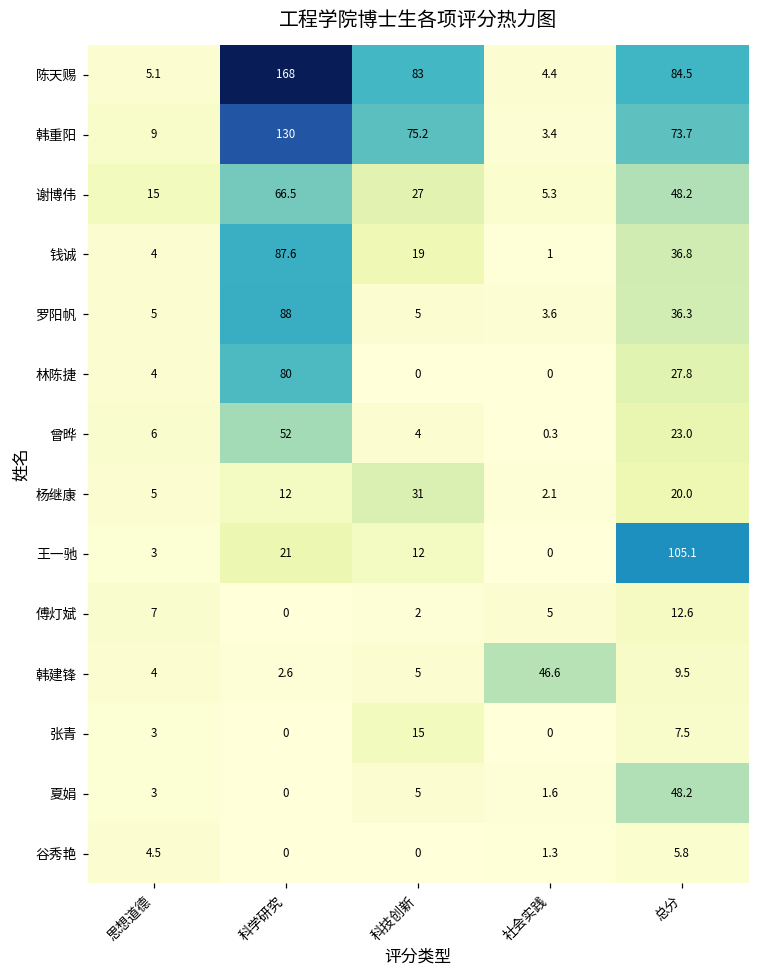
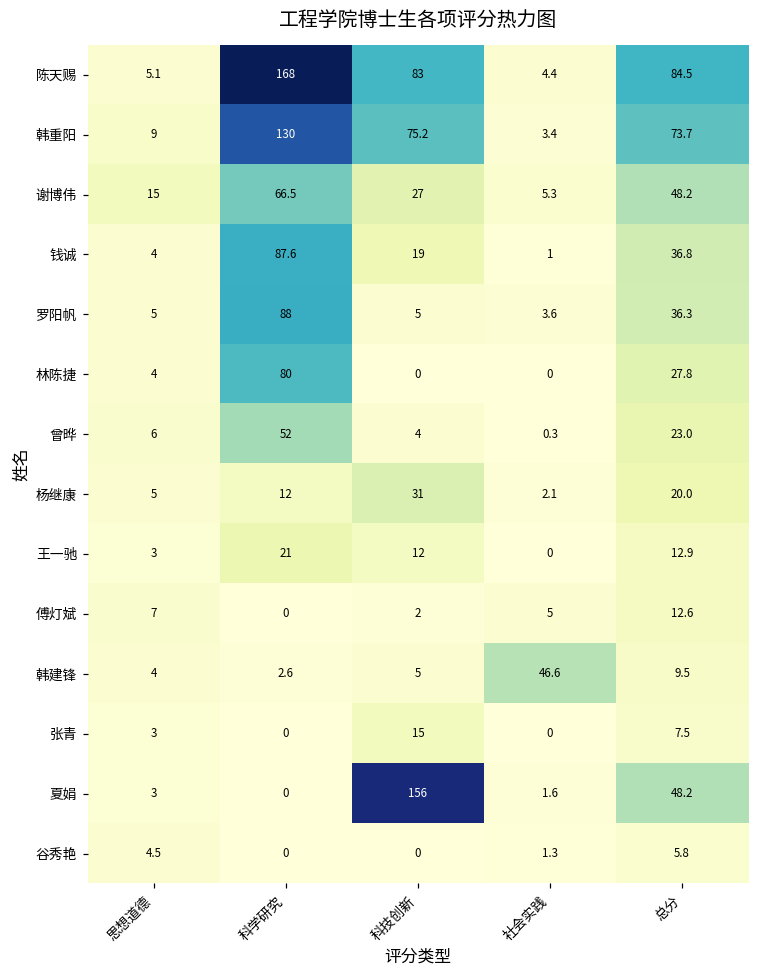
王一驰, 总分: 105.1 -> 12.9
夏娟, 科技创新: 5 -> 156
